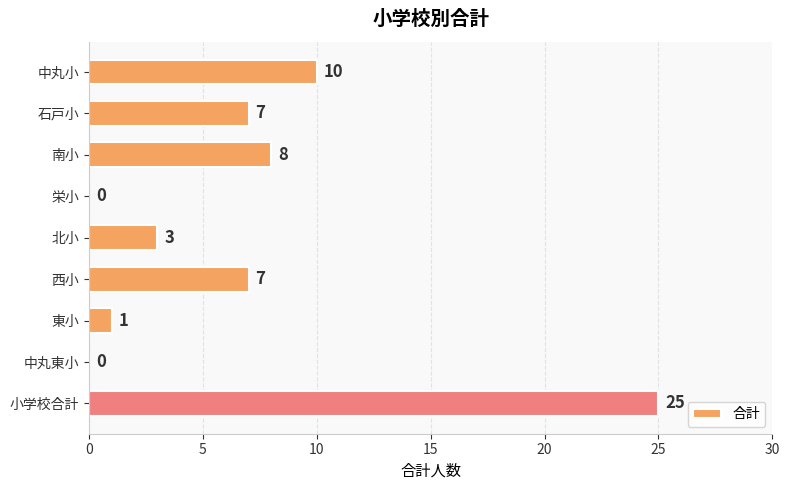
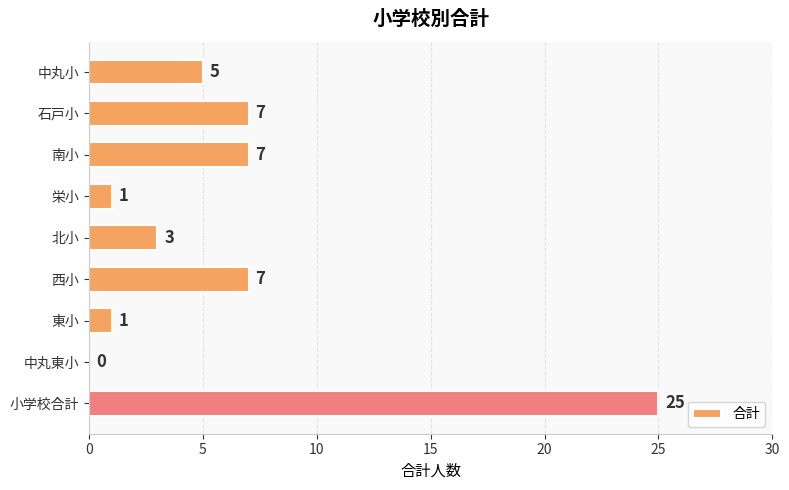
中丸小: 10 -> 5
南小: 8 -> 7
栄小: 0 -> 1
